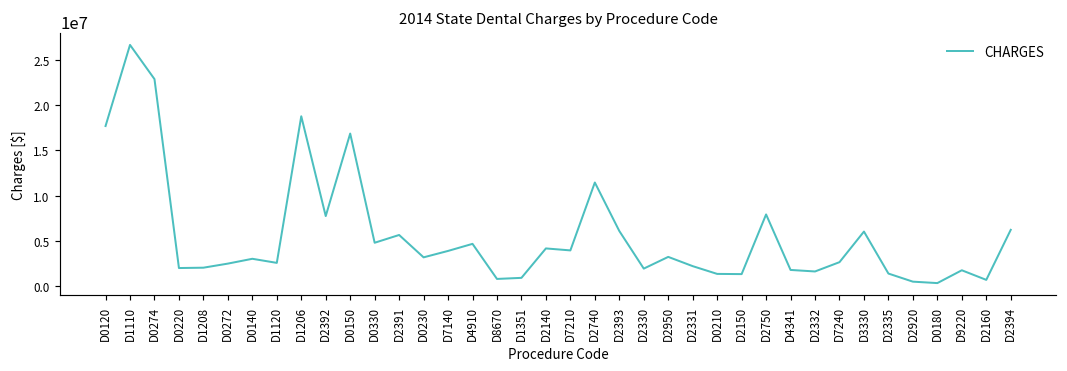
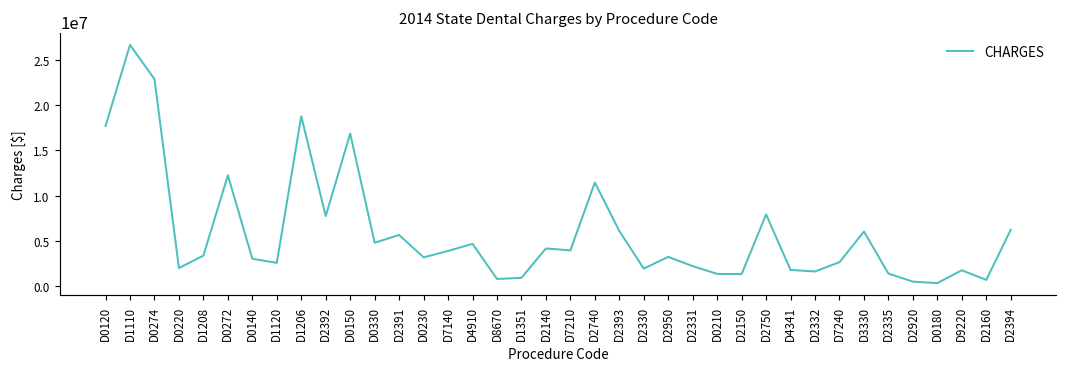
D1208: 2000000 -> 3000000
D0272: 2000000 -> 12000000
